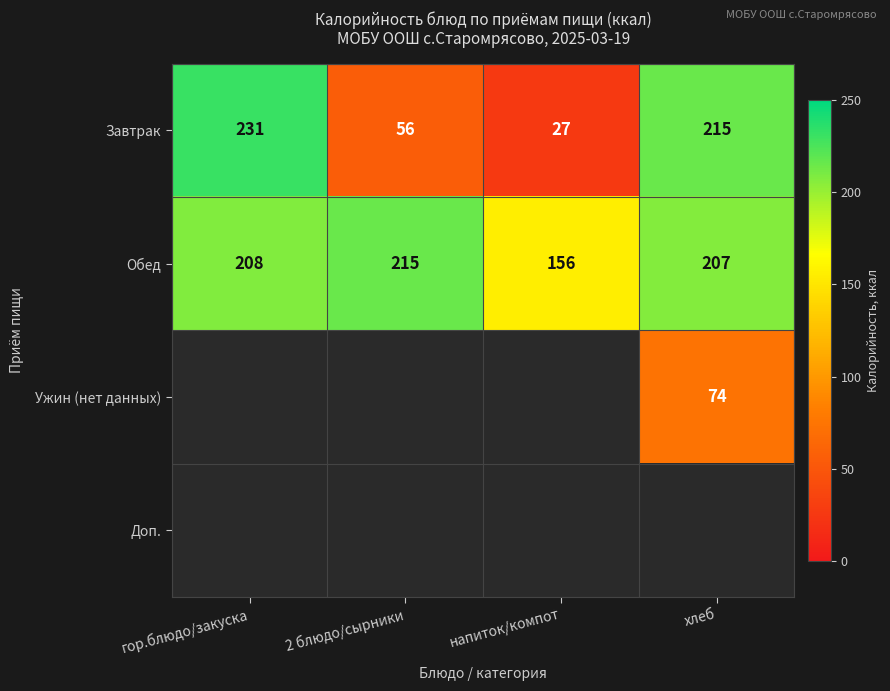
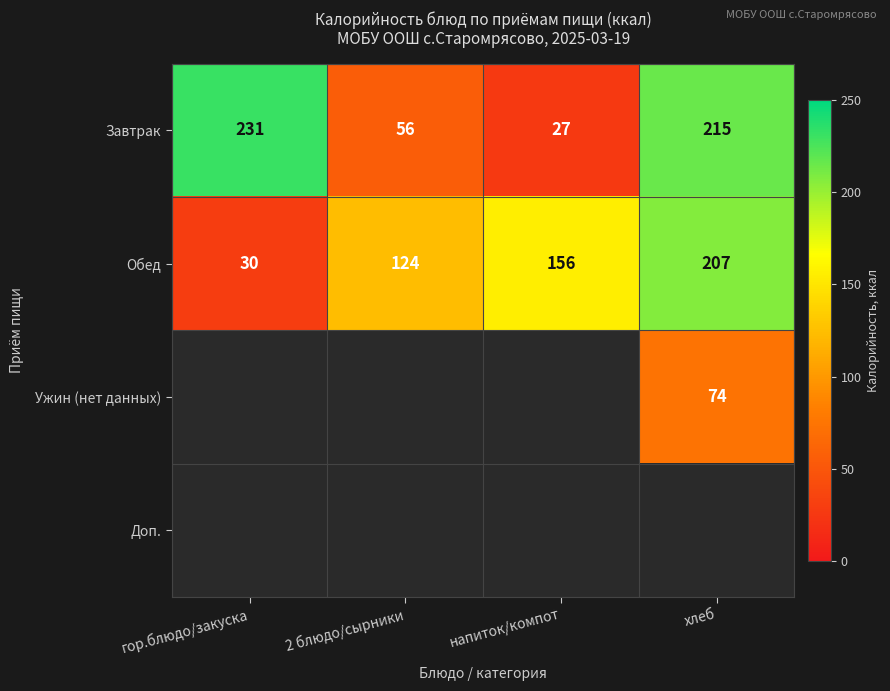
Обед, гор.блюдо/закуска: 208 -> 30
Обед, 2 блюдо/сырники: 215 -> 124
